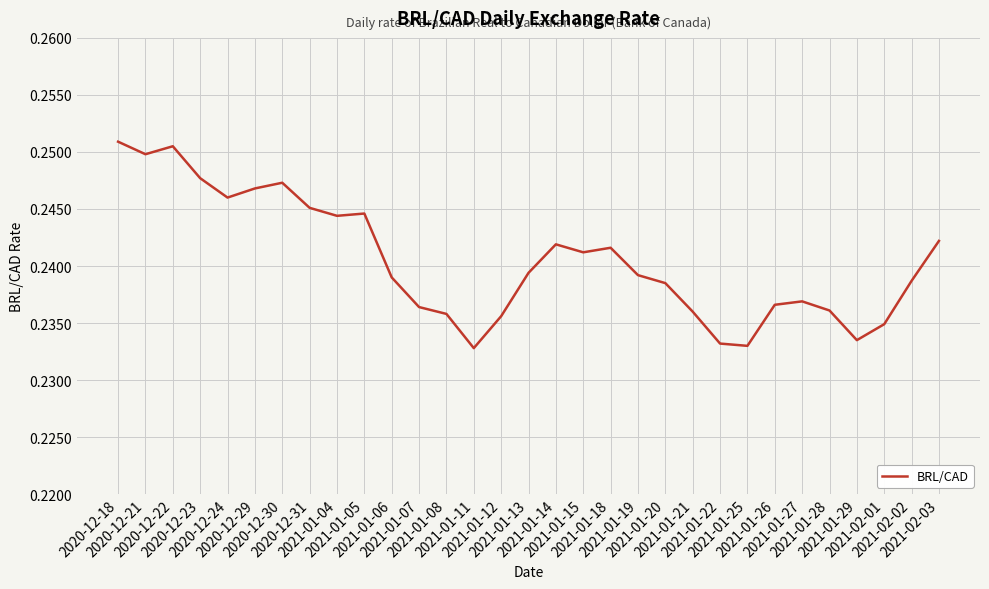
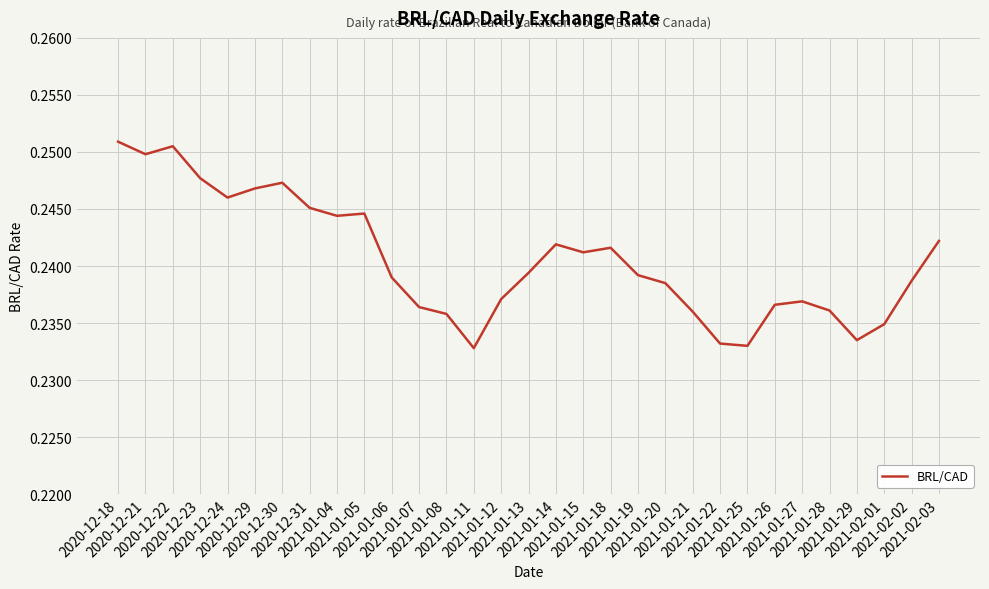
2021-01-12: 0.2356 -> 0.2371
